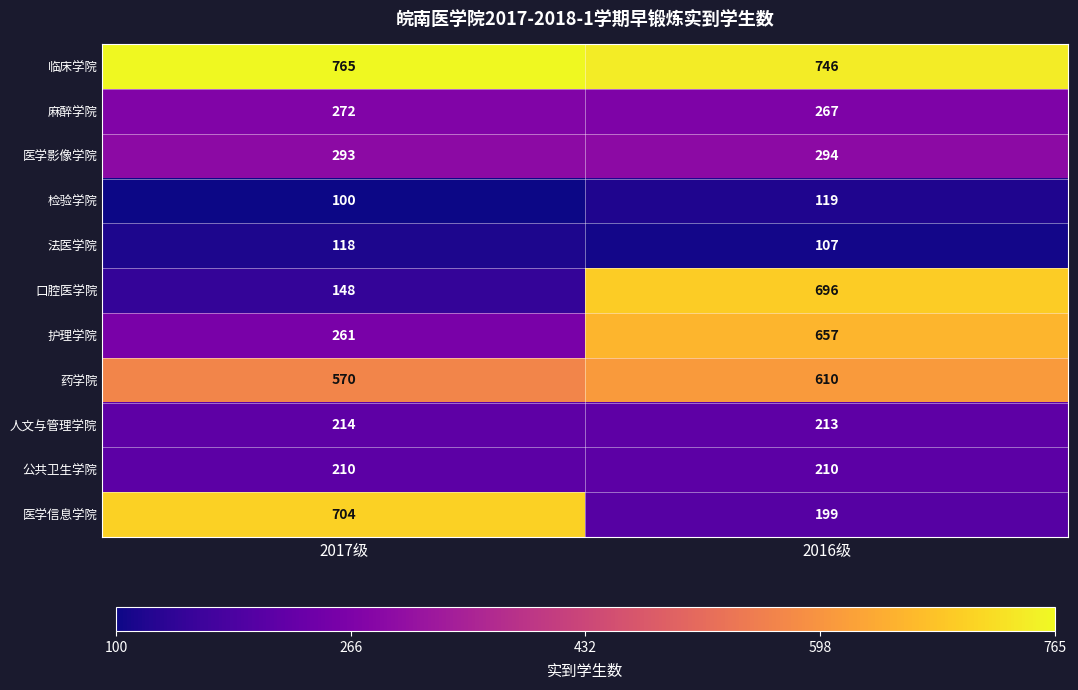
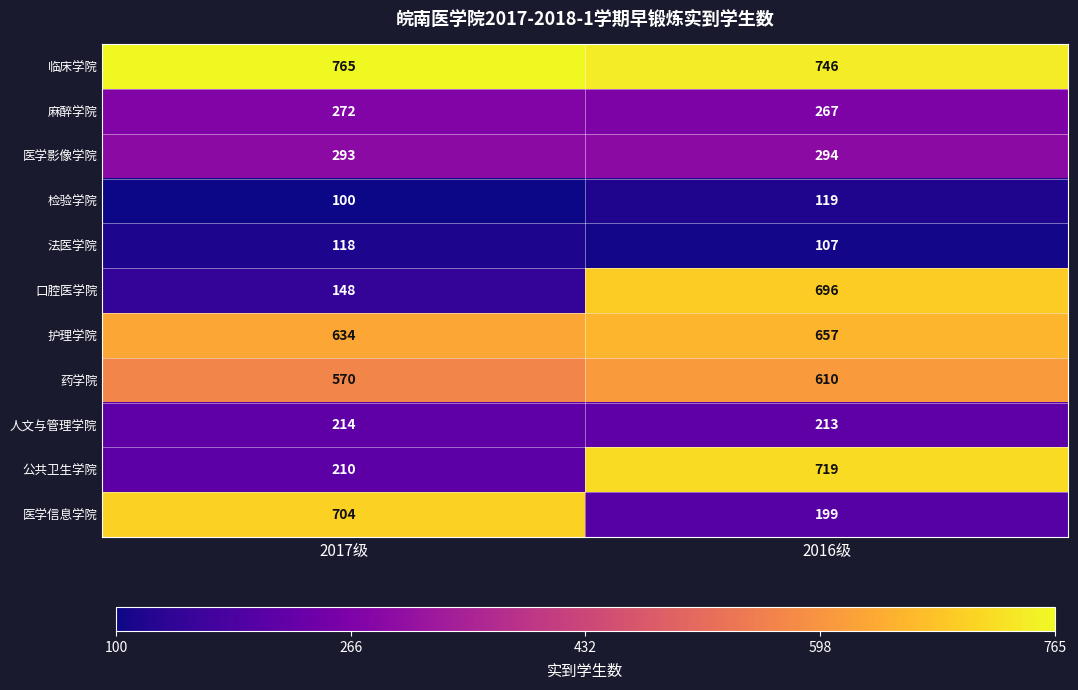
护理学院, 2017级: 261 -> 634
公共卫生学院, 2016级: 210 -> 719
